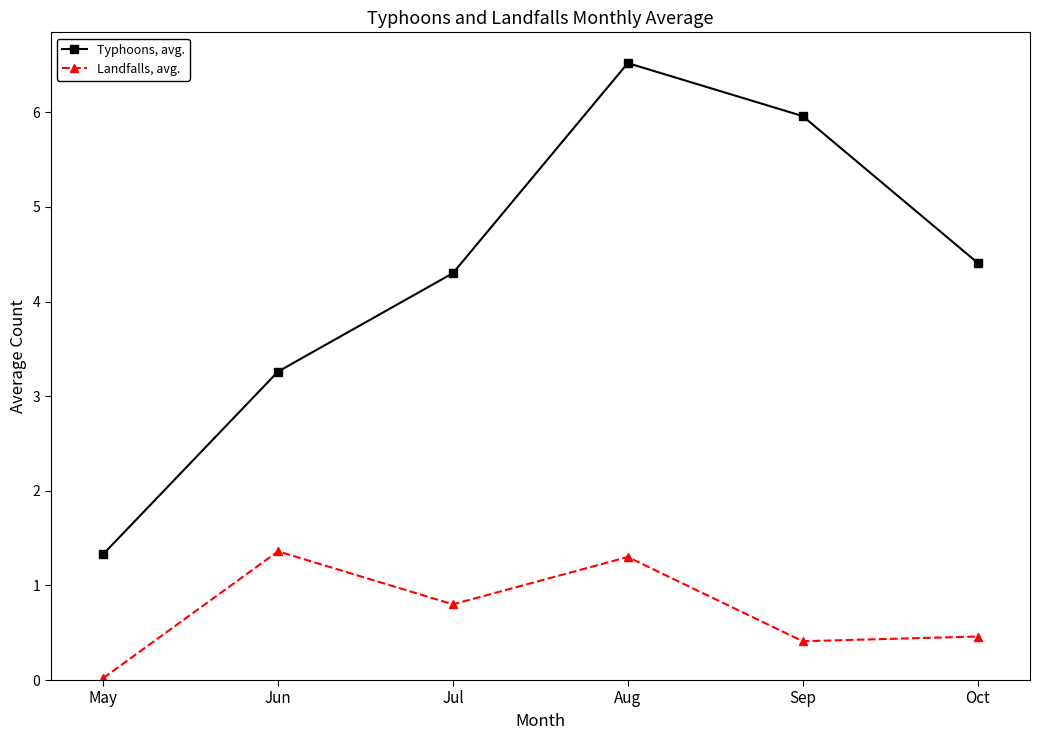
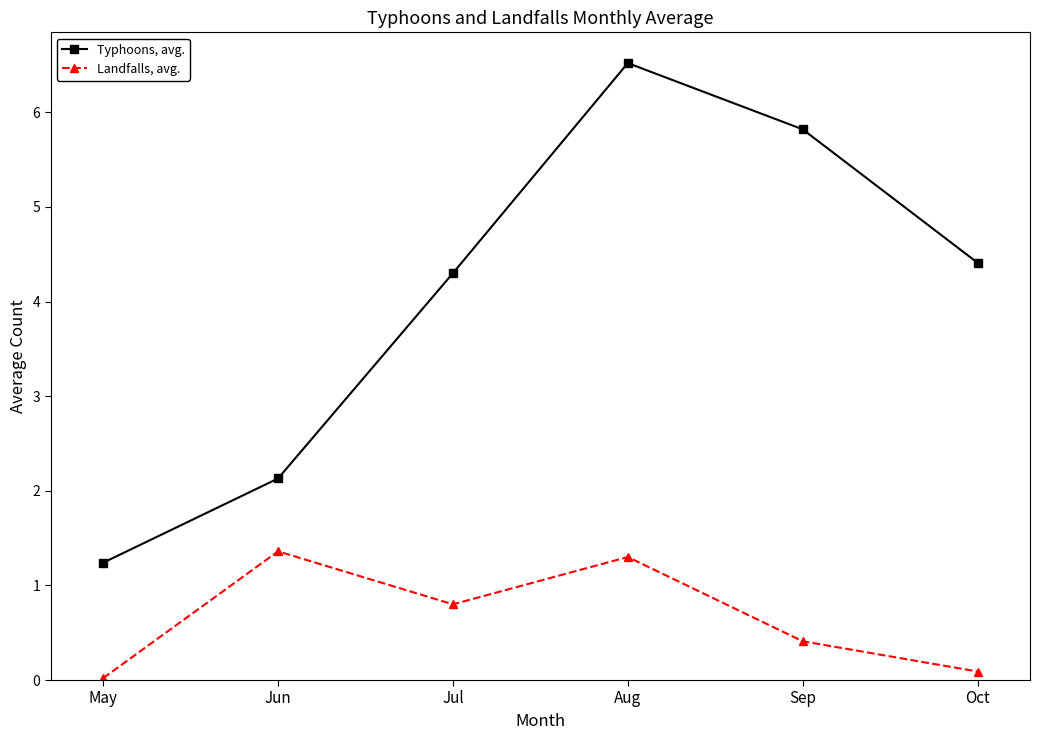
Typhoons, avg., May: 1.3 -> 1.2
Typhoons, avg., Jun: 3.3 -> 2.1
Typhoons, avg., Sep: 6.0 -> 5.8
Landfalls, avg., Oct: 0.5 -> 0.1
